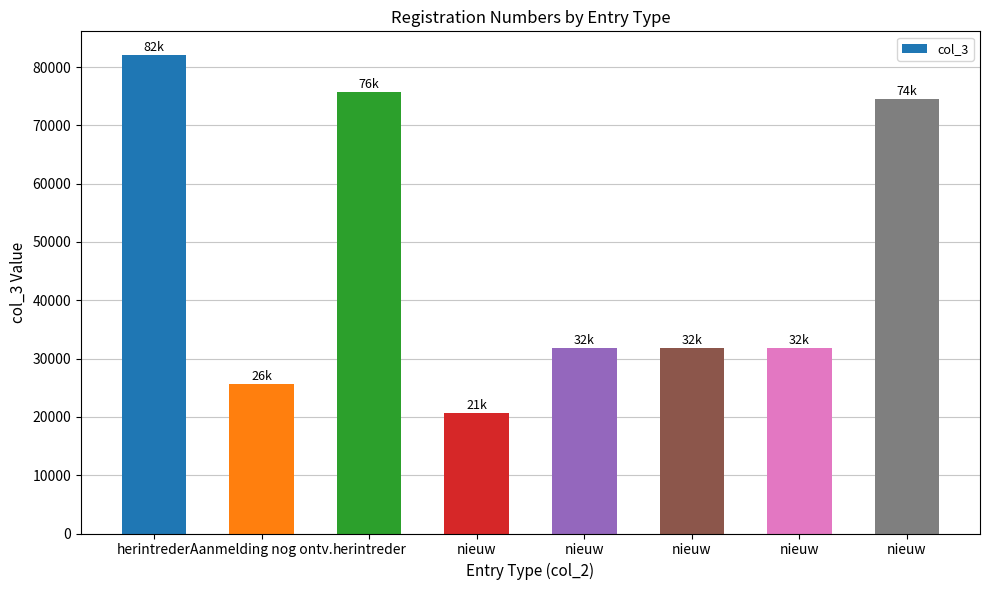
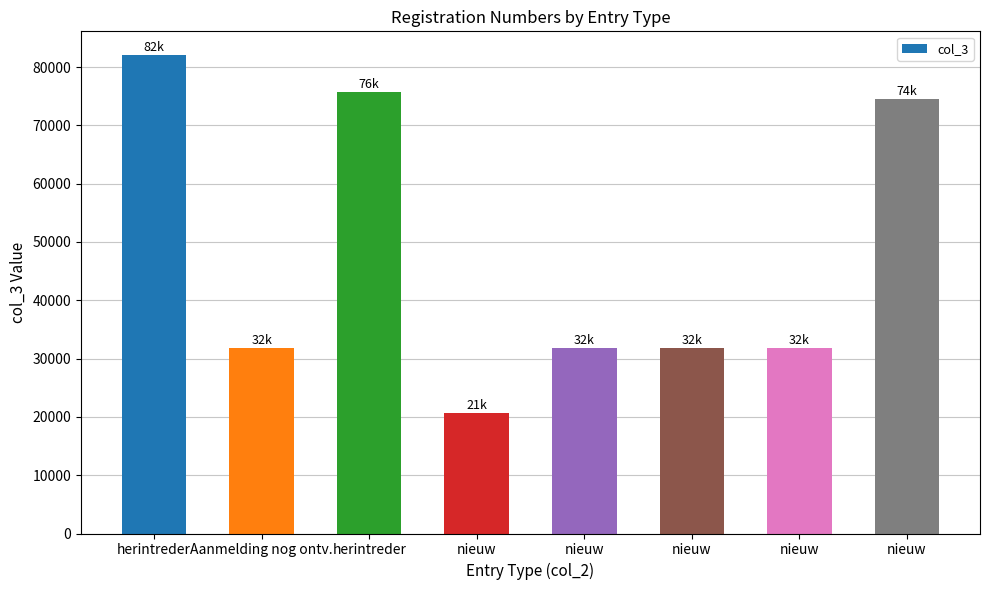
Aanmelding nog ontv.: 26k -> 32k
